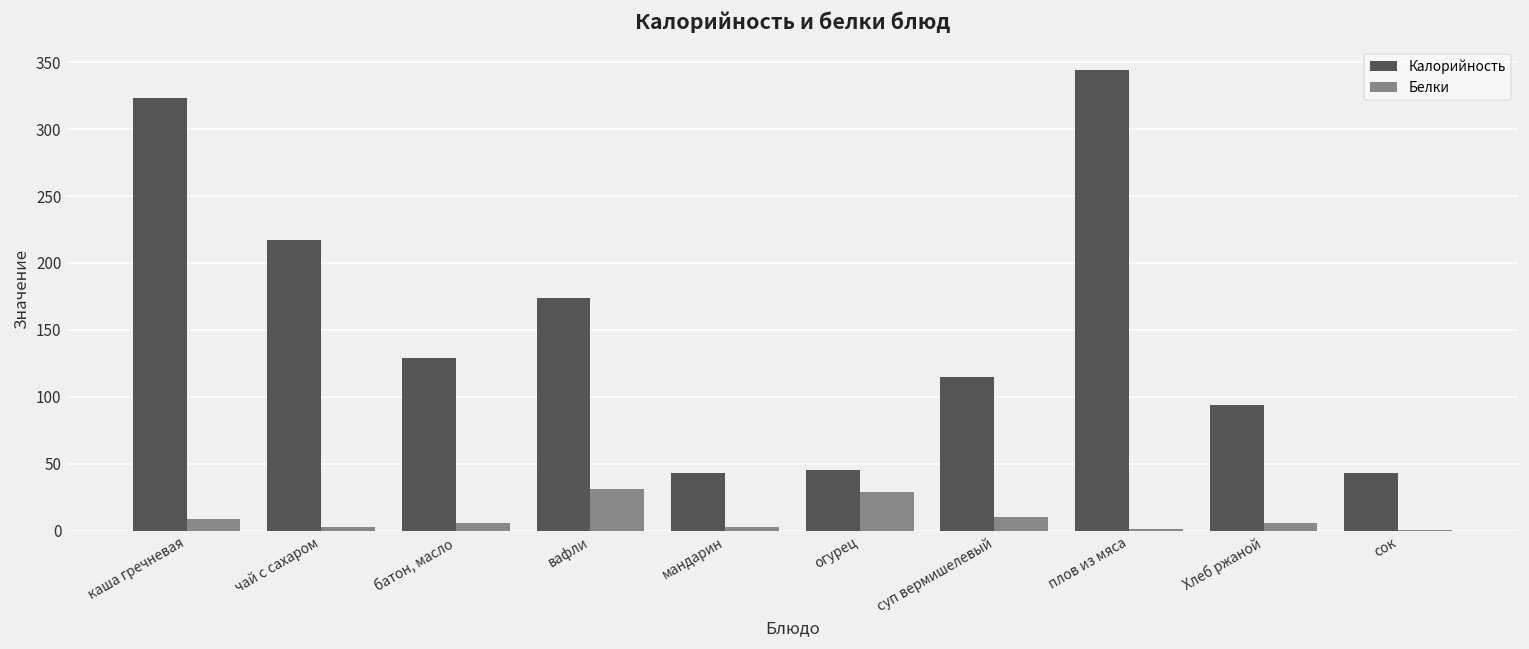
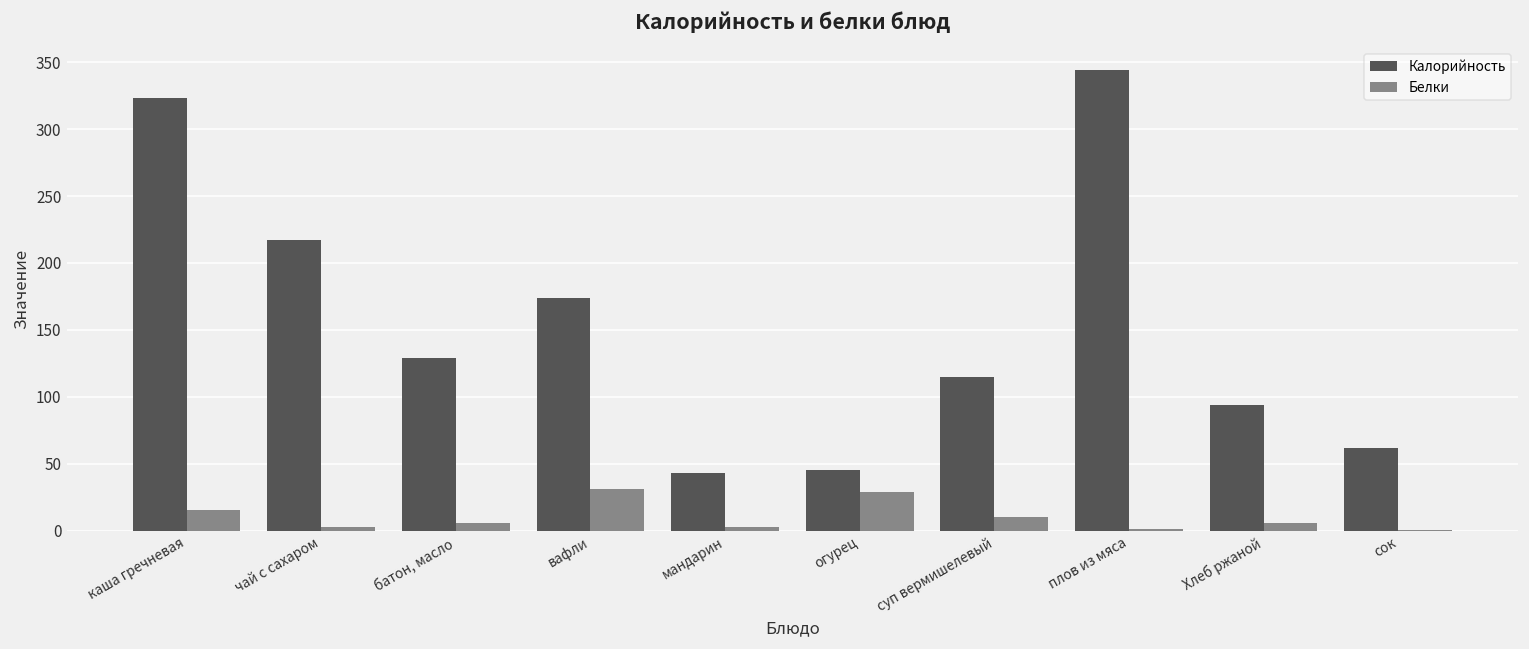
Белки, каша гречневая: 8 -> 16
Калорийность, сок: 43 -> 61
